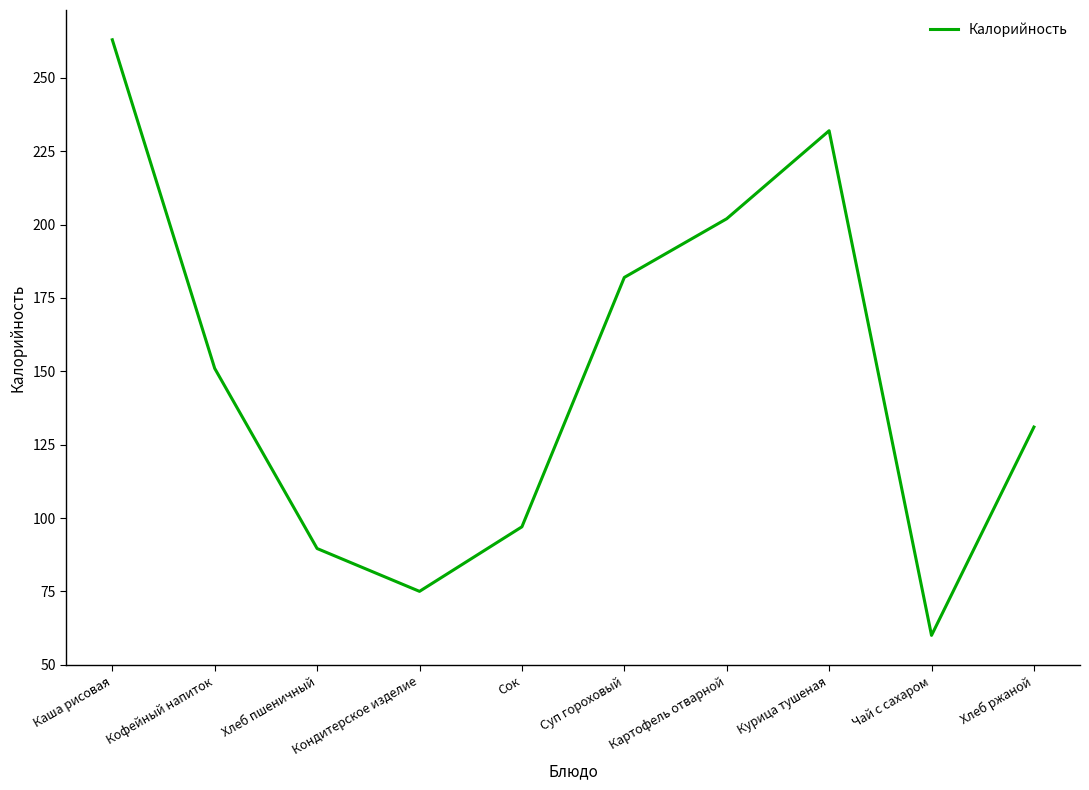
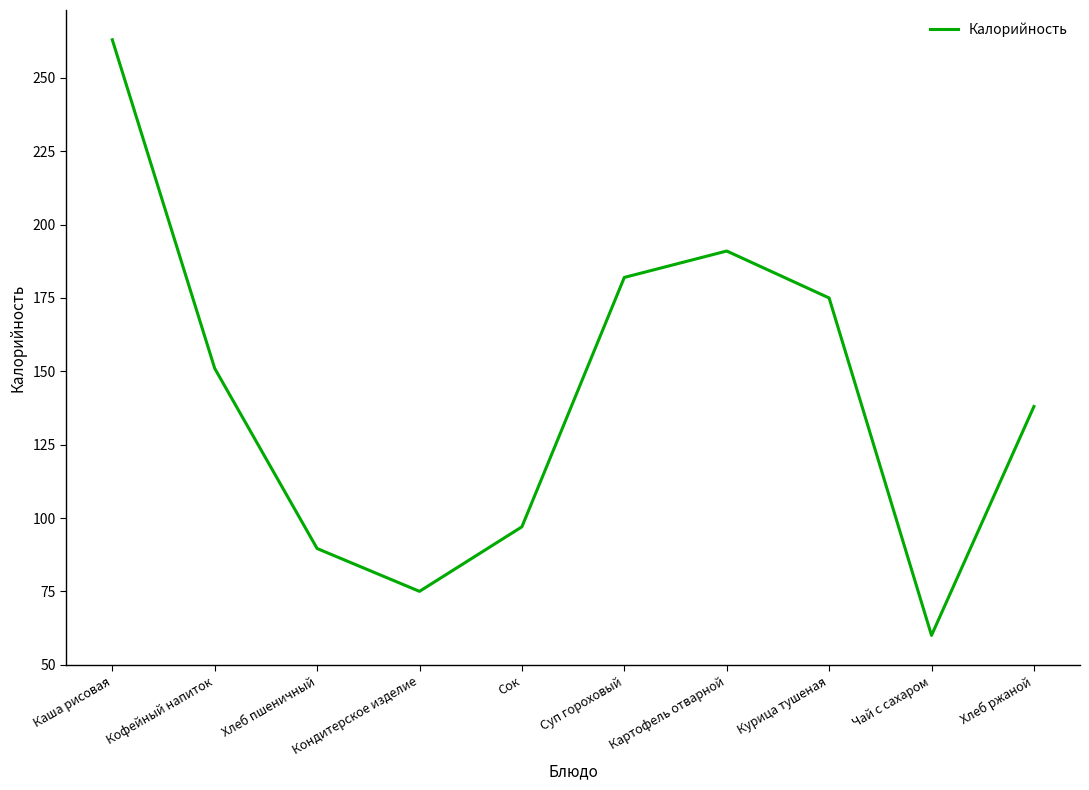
Картофель отварной: 202 -> 191
Курица тушеная: 232 -> 175
Хлеб ржаной: 131 -> 138
